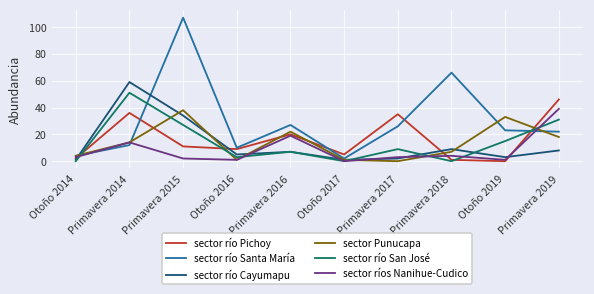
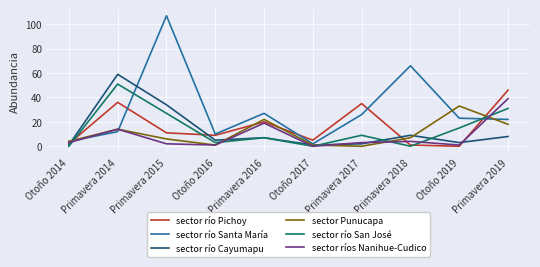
sector Punucapa, Primavera 2015: 38 -> 6
